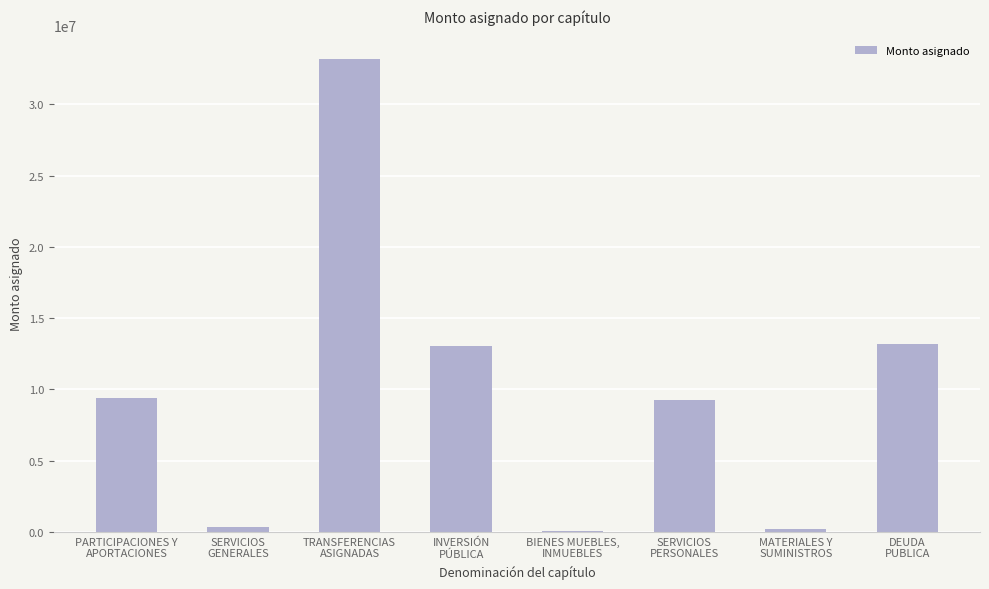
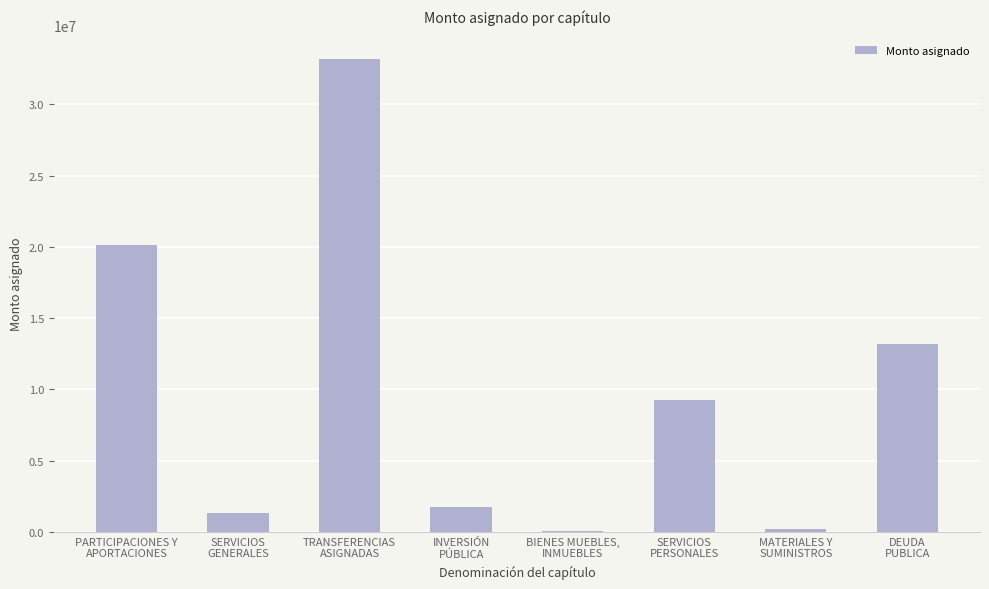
PARTICIPACIONES Y APORTACIONES: 9400000 -> 20100000
SERVICIOS GENERALES: 400000 -> 1300000
INVERSIÓN PÚBLICA: 13000000 -> 1700000
